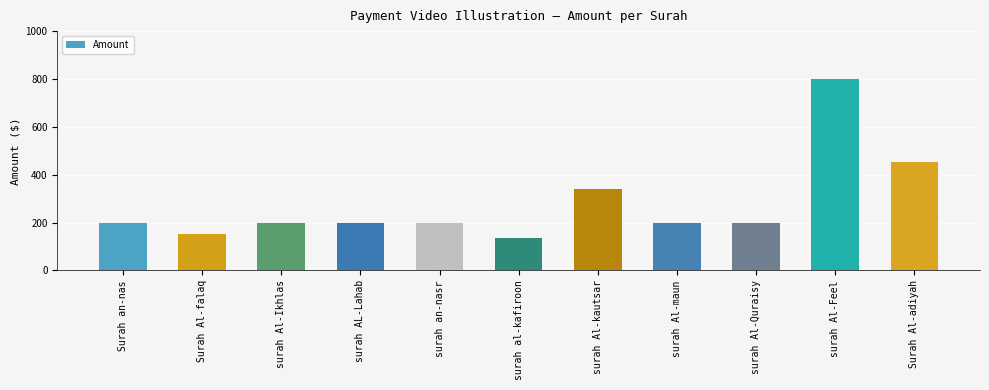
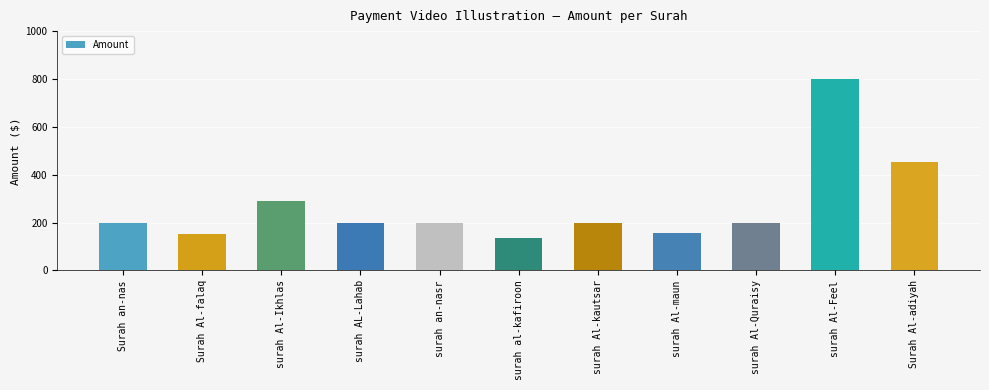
surah Al-Ikhlas: 200 -> 290
surah Al-kautsar: 340 -> 200
surah Al-maun: 200 -> 160
